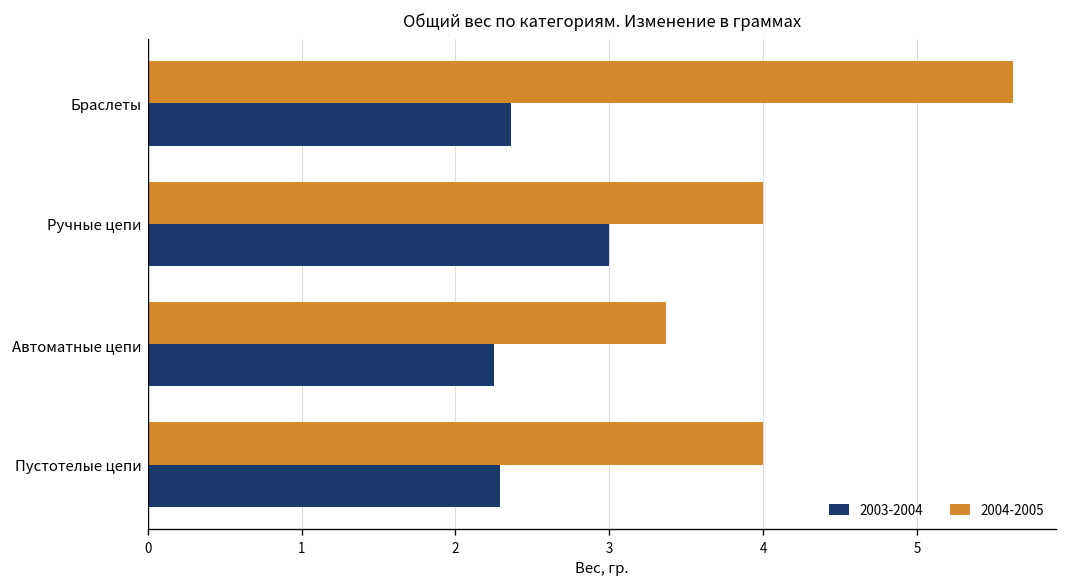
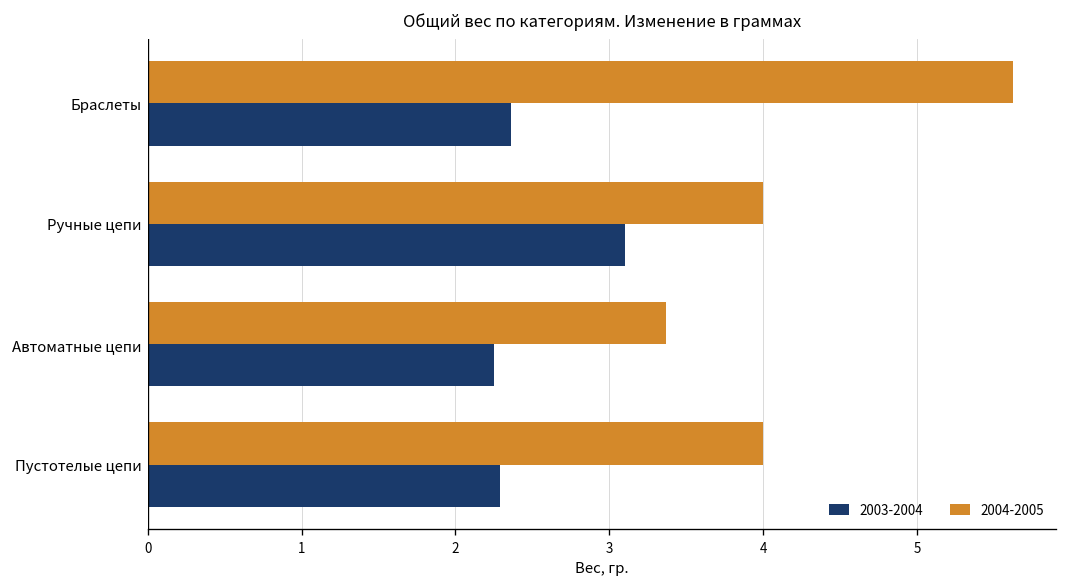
2003-2004, Ручные цепи: 3.0 -> 3.1
